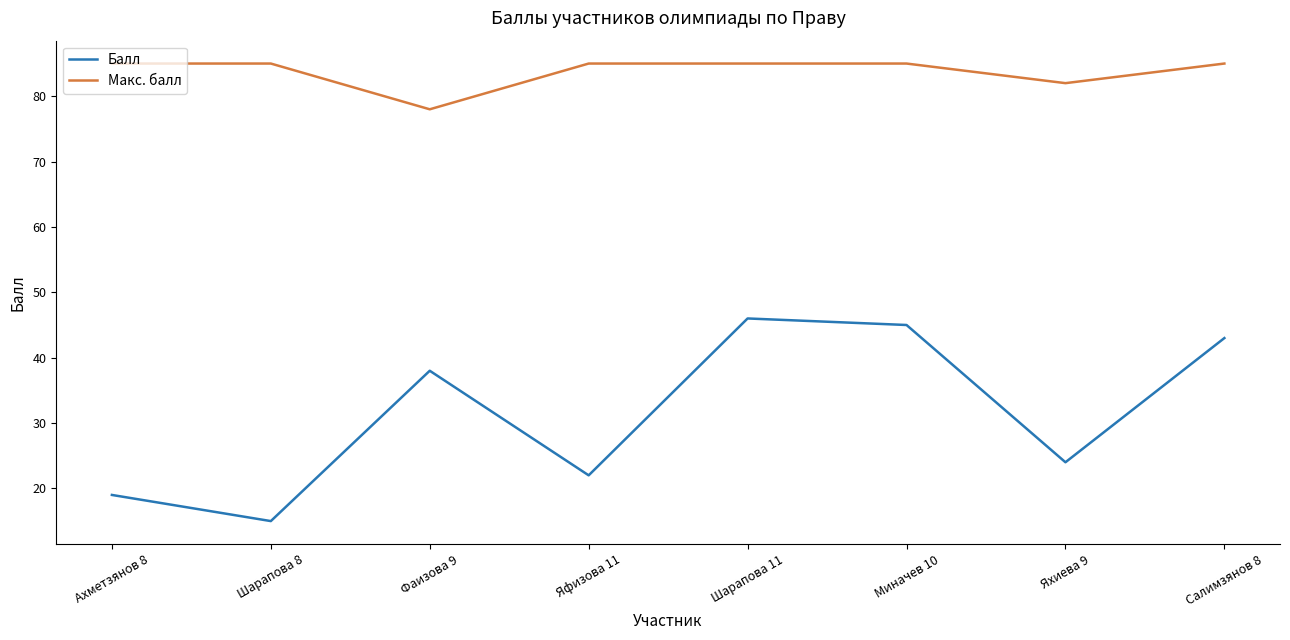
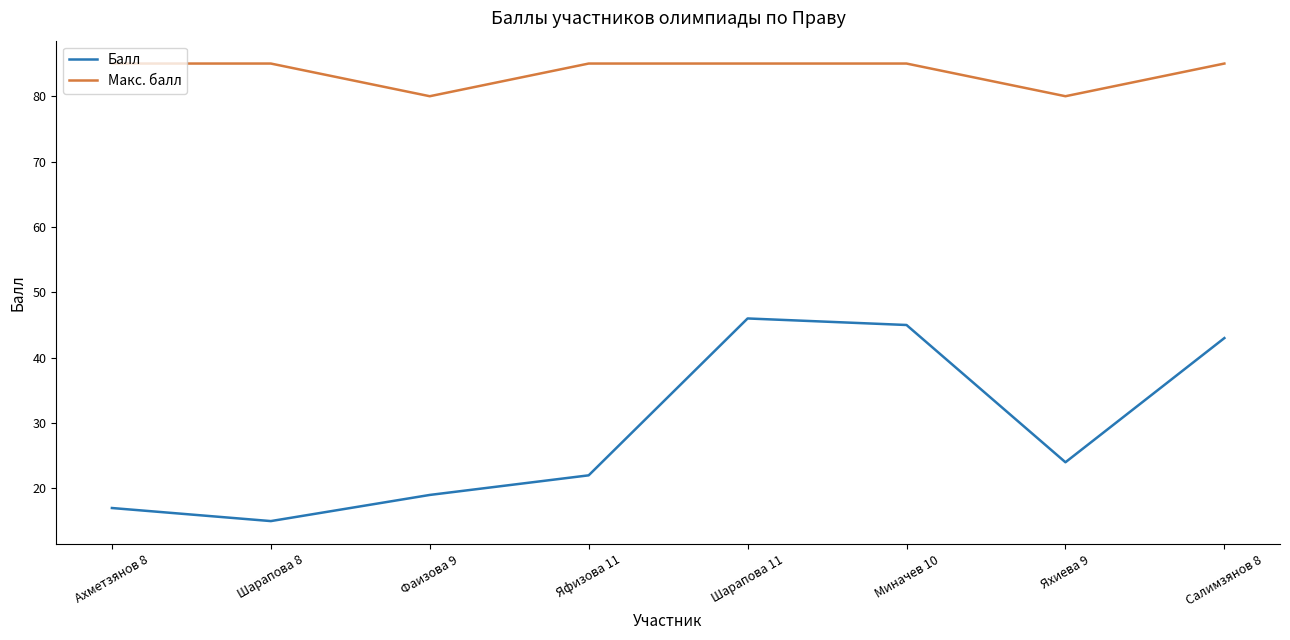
Балл, Ахметзянов 8: 19 -> 17
Балл, Фаизова 9: 38 -> 19
Макс. балл, Фаизова 9: 78 -> 80
Макс. балл, Яхиева 9: 82 -> 80
